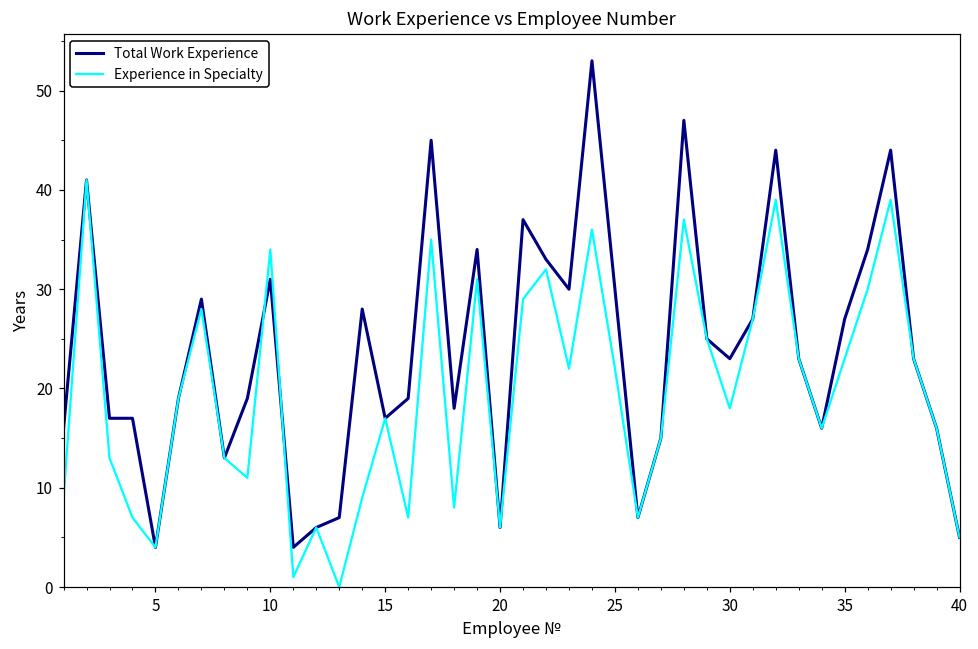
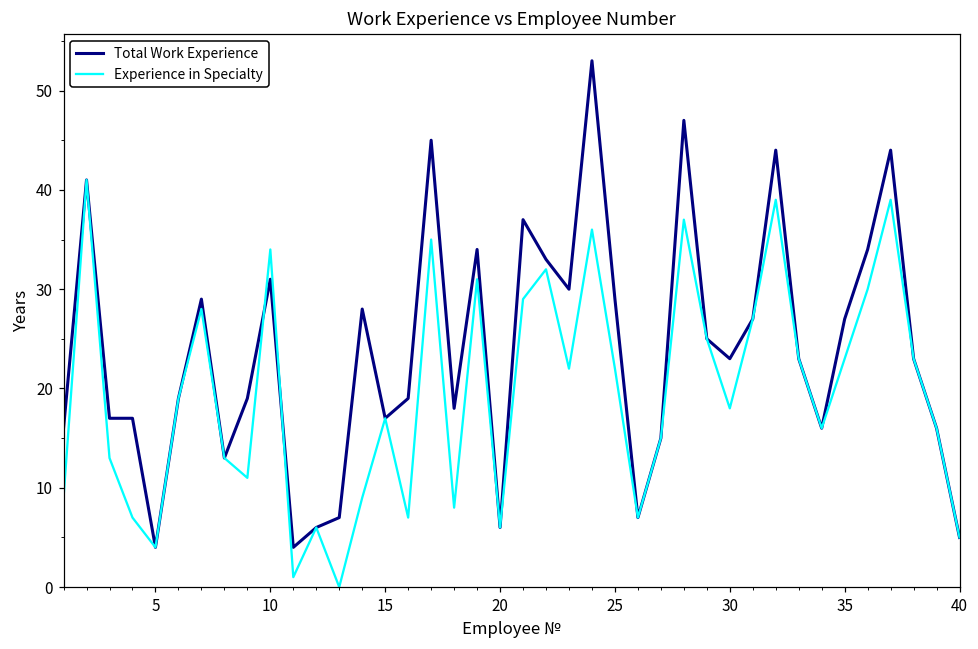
Total Work Experience, 25: 30 -> 29
